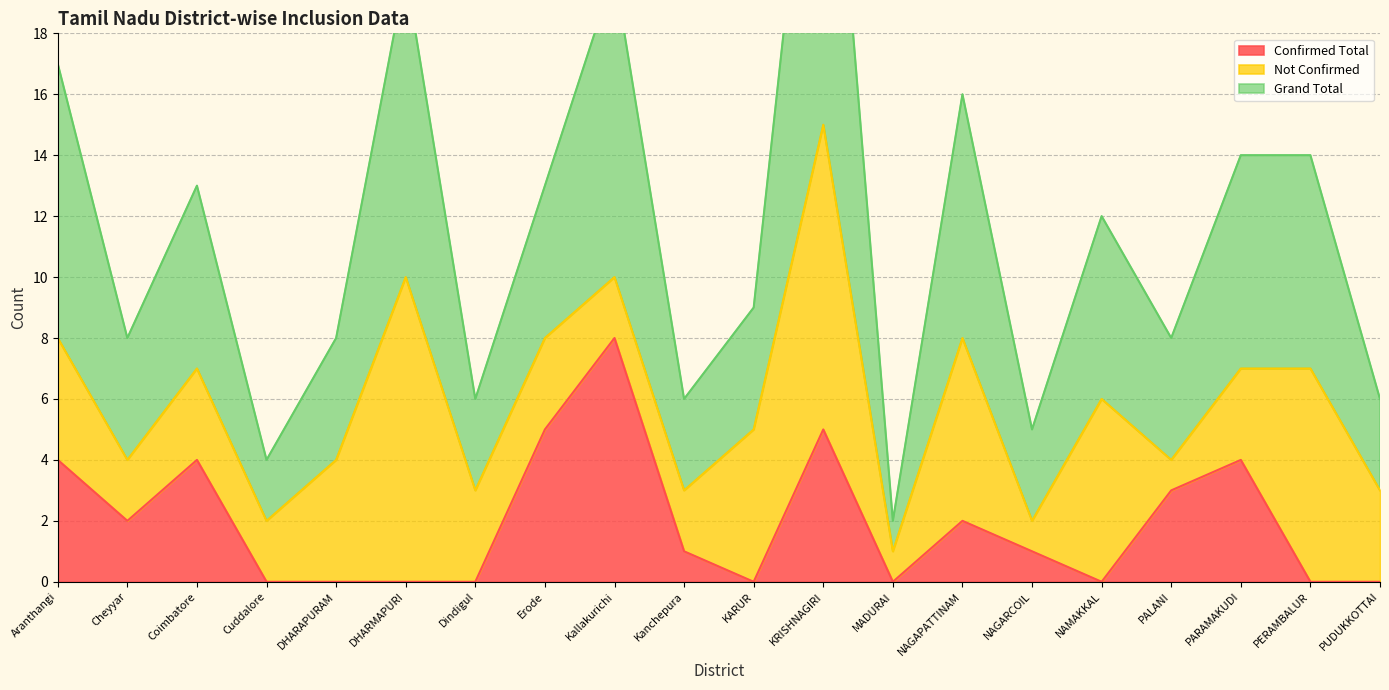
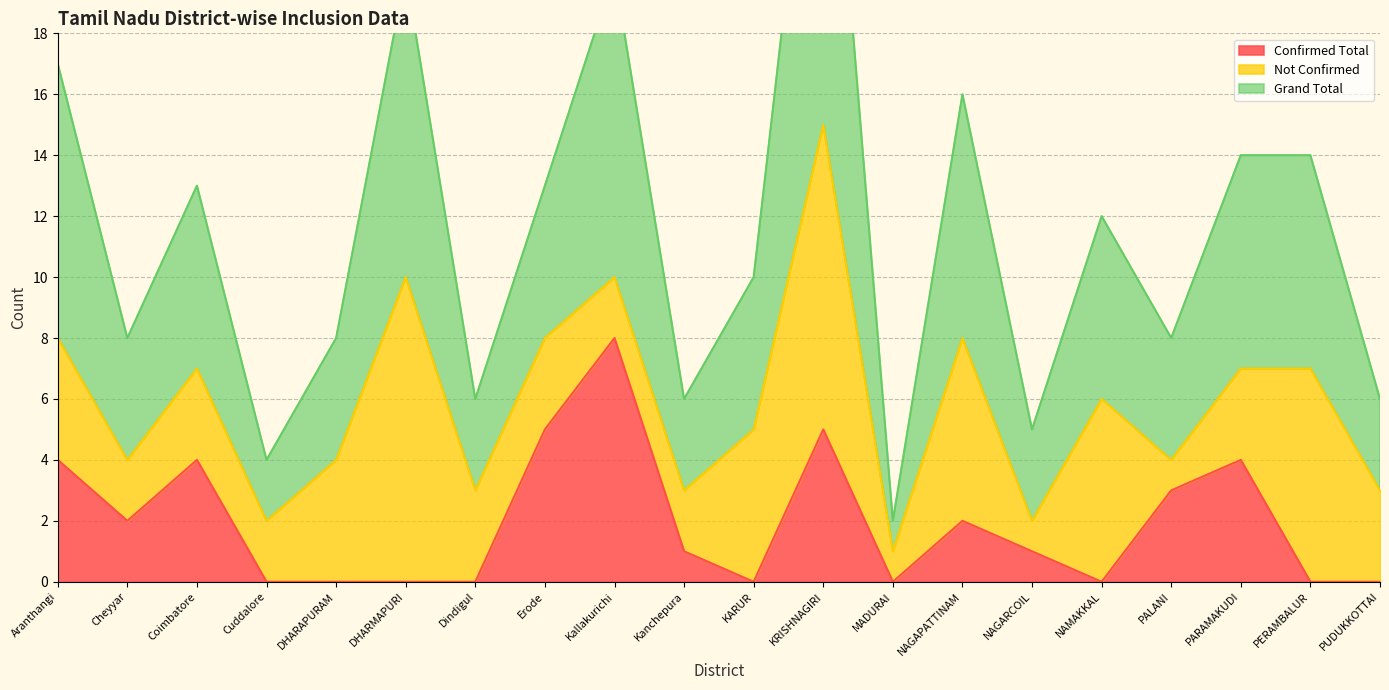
Grand Total, KARUR: 4 -> 5
